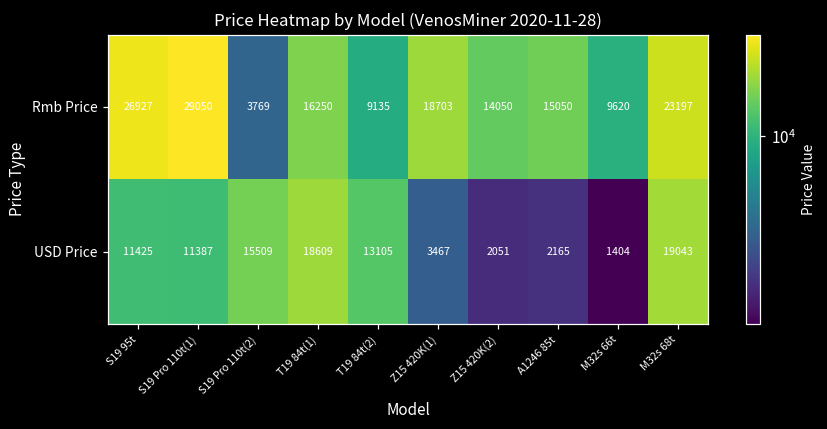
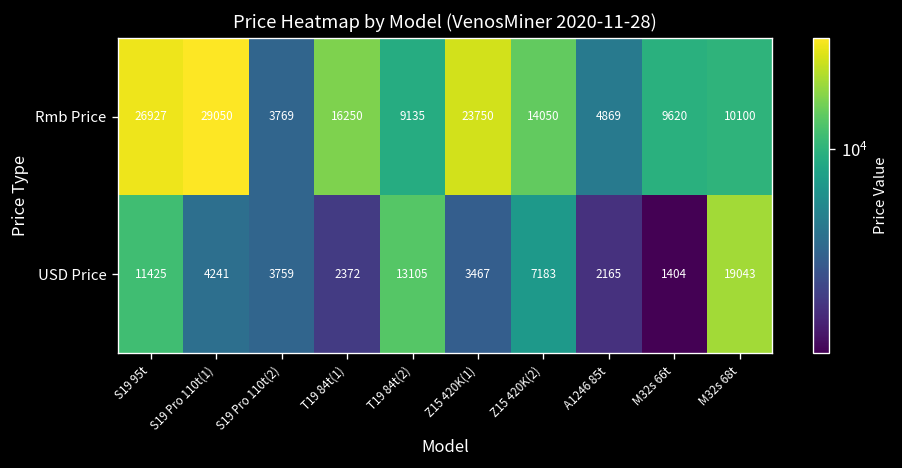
Rmb Price, Z15 420K(1): 18703 -> 23750
Rmb Price, A1246 85t: 15050 -> 4869
Rmb Price, M32s 68t: 23197 -> 10100
USD Price, S19 Pro 110t(1): 11387 -> 4241
USD Price, S19 Pro 110t(2): 15509 -> 3759
USD Price, T19 84t(1): 18609 -> 2372
USD Price, Z15 420K(2): 2051 -> 7183
